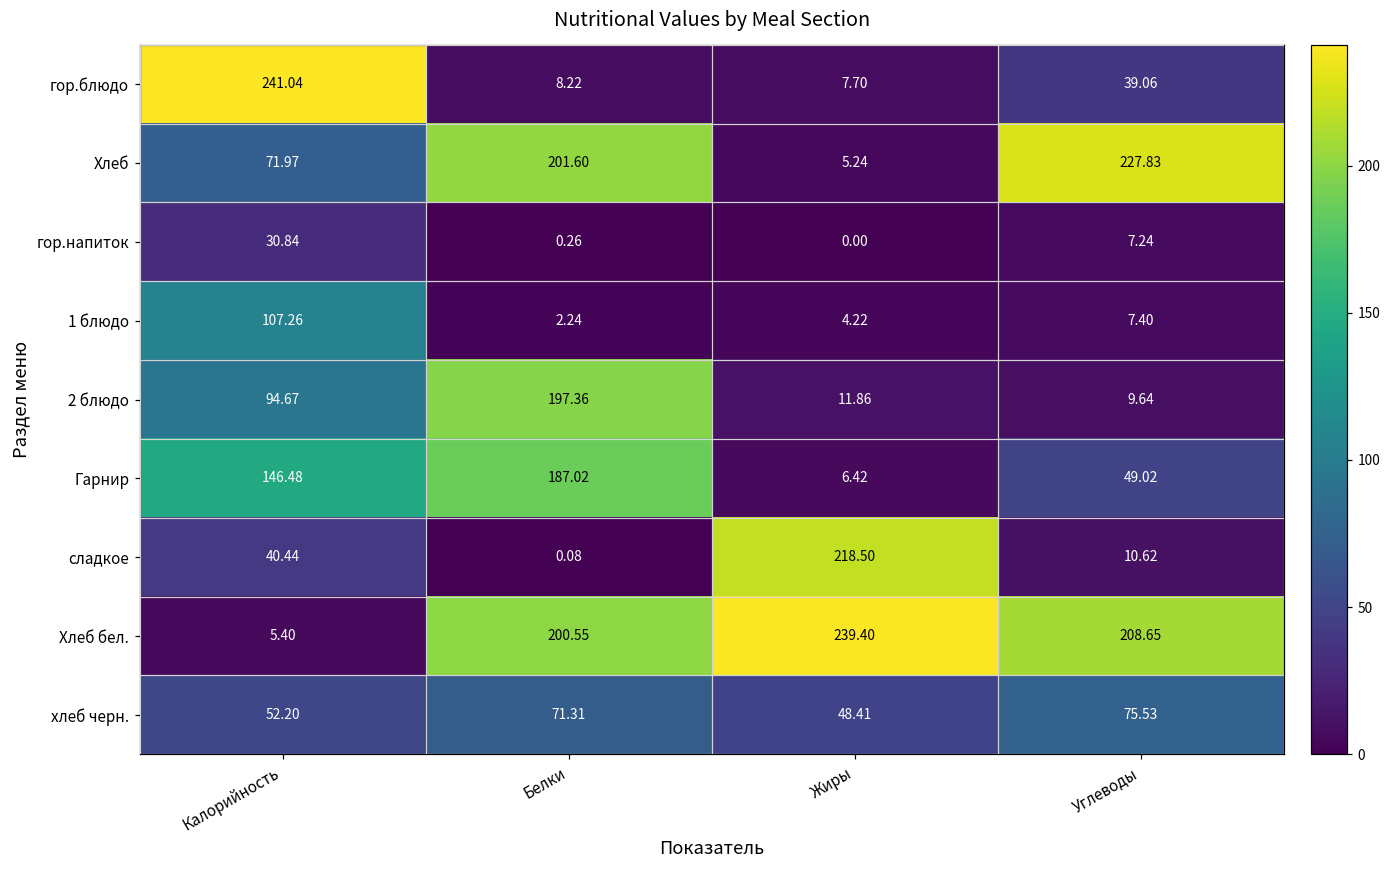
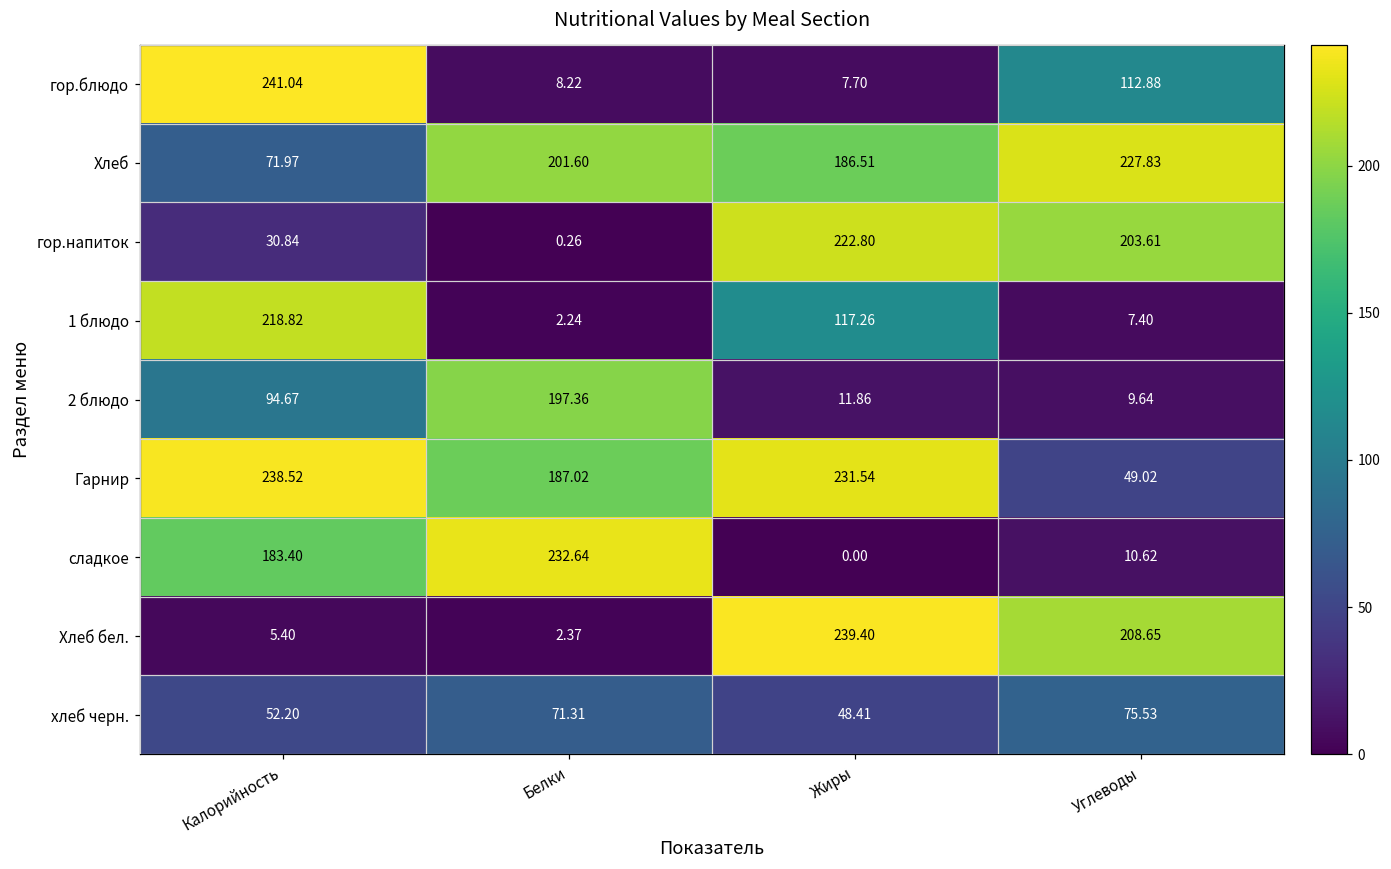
гор.блюдо, Углеводы: 39.06 -> 112.88
Хлеб, Жиры: 5.24 -> 186.51
гор.напиток, Жиры: 0.00 -> 222.80
гор.напиток, Углеводы: 7.24 -> 203.61
1 блюдо, Калорийность: 107.26 -> 218.82
1 блюдо, Жиры: 4.22 -> 117.26
Гарнир, Калорийность: 146.48 -> 238.52
Гарнир, Жиры: 6.42 -> 231.54
сладкое, Калорийность: 40.44 -> 183.40
сладкое, Белки: 0.08 -> 232.64
сладкое, Жиры: 218.50 -> 0.00
Хлеб бел., Белки: 200.55 -> 2.37
